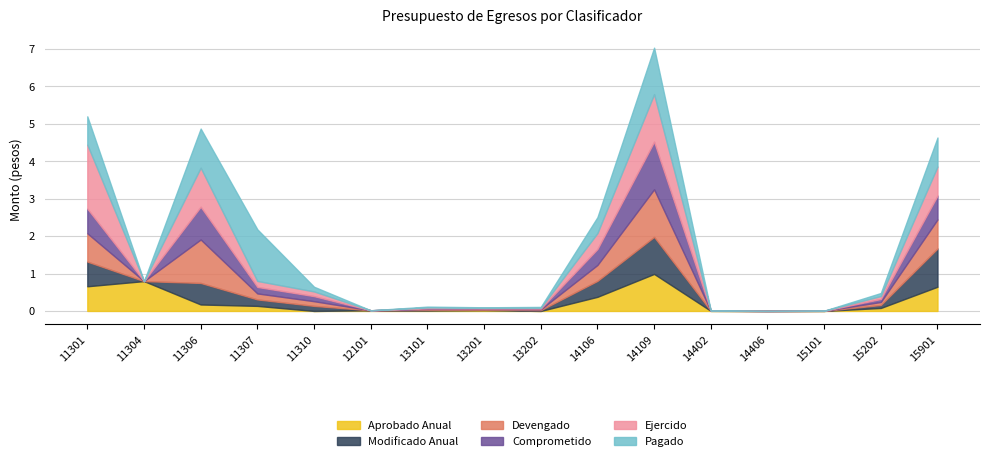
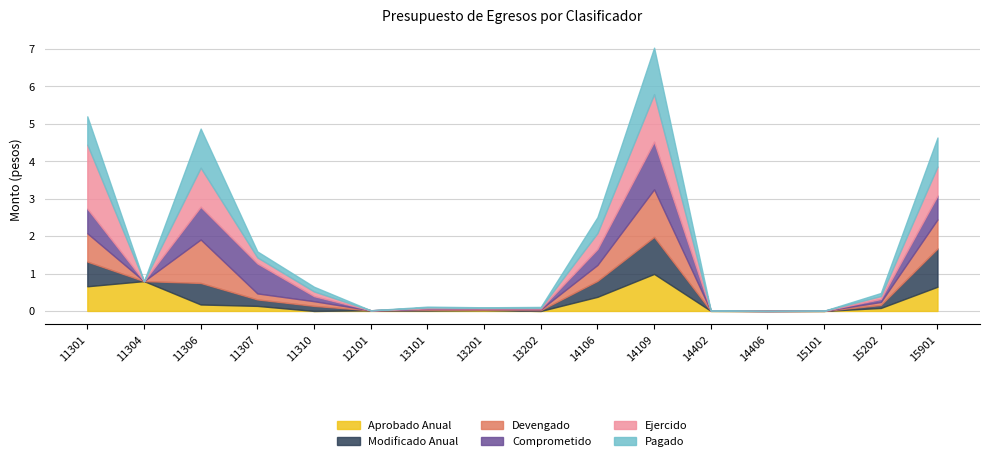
Comprometido, 11307: 0.2 -> 0.8
Pagado, 11307: 1.4 -> 0.2
